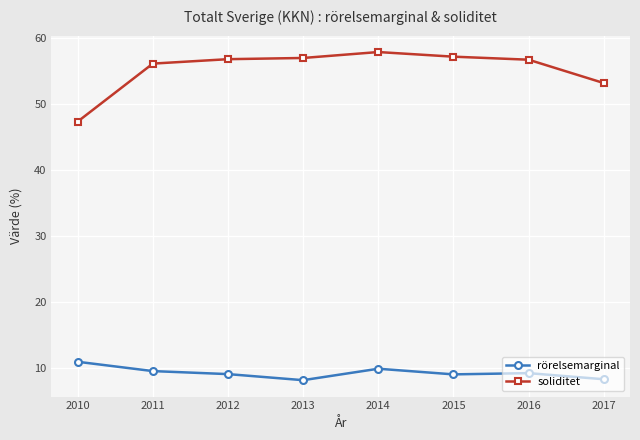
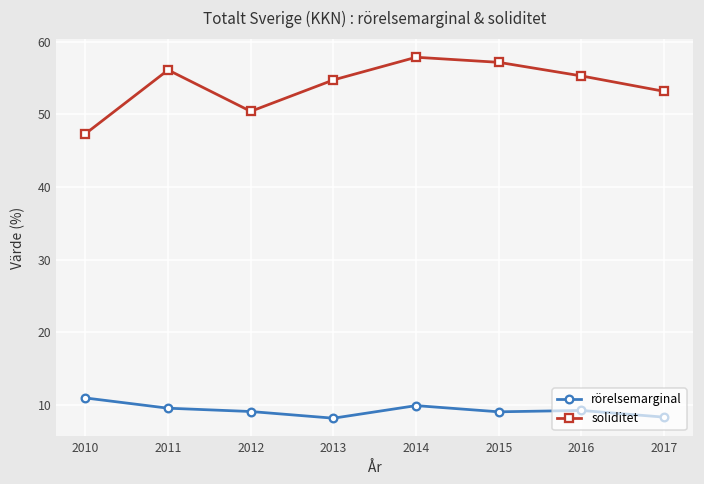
soliditet, 2012: 57 -> 50
soliditet, 2013: 57 -> 55
soliditet, 2016: 57 -> 55
